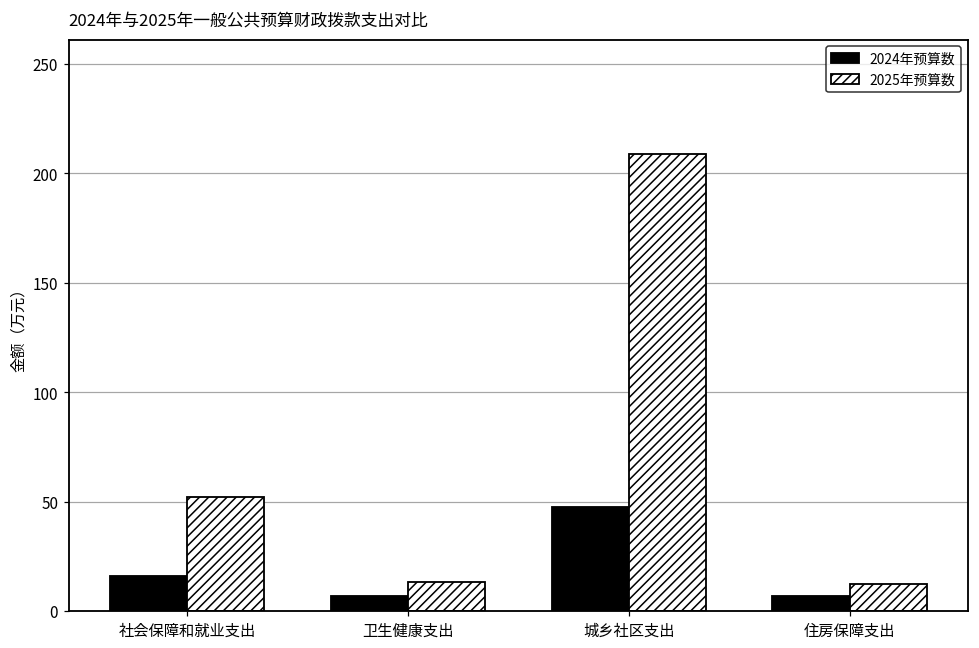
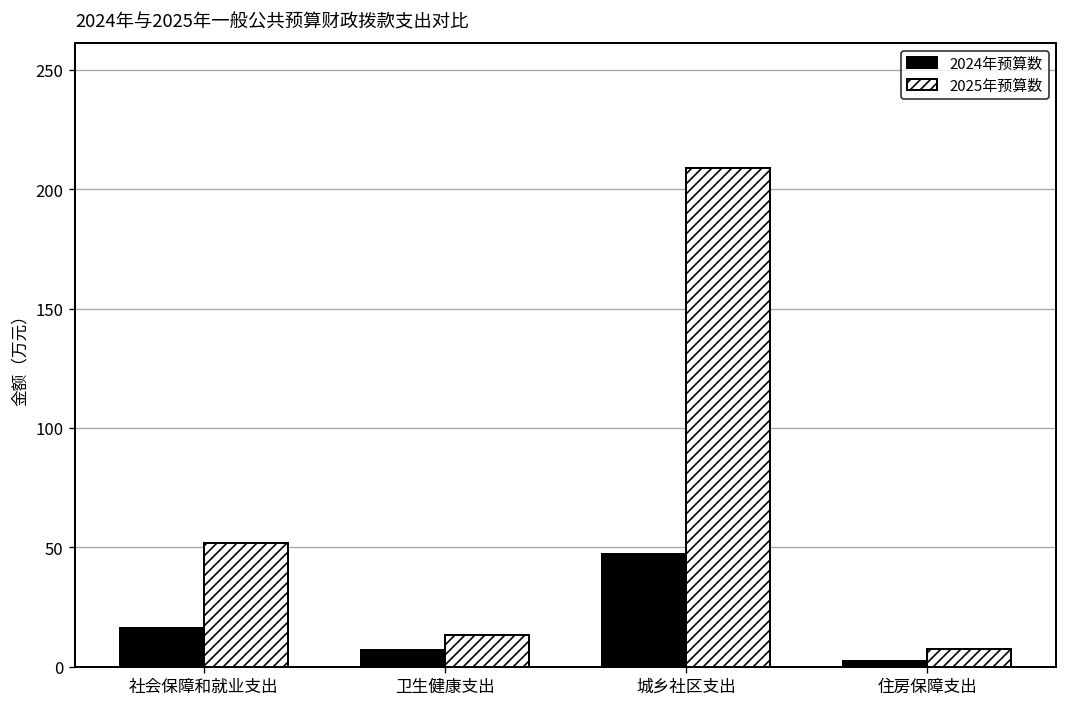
2024年预算数, 住房保障支出: 7 -> 2
2025年预算数, 住房保障支出: 12 -> 7
